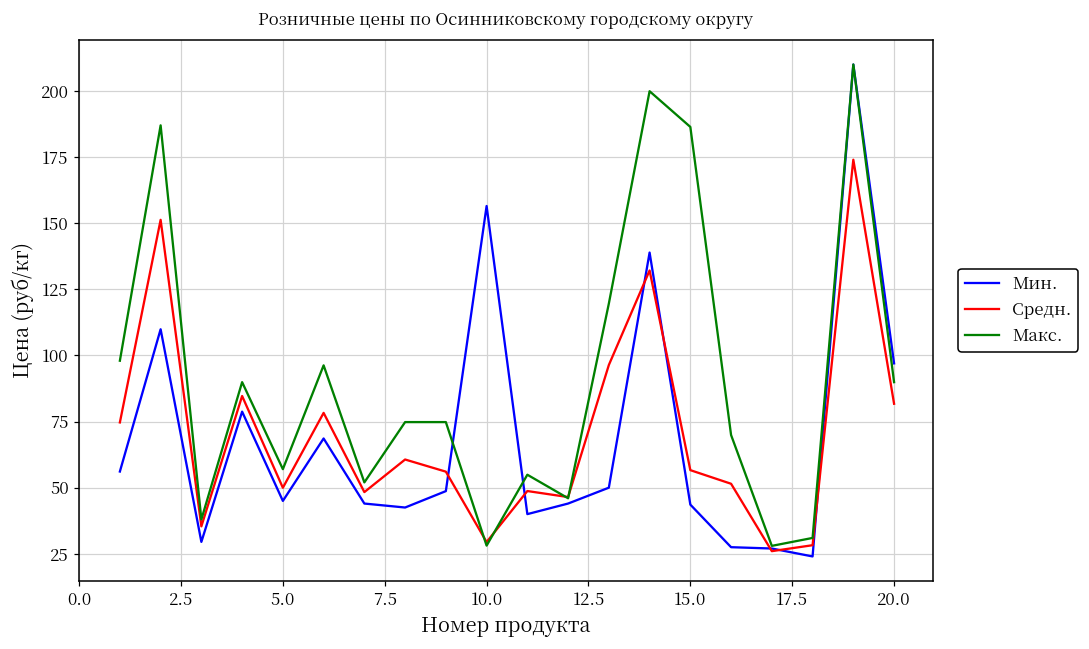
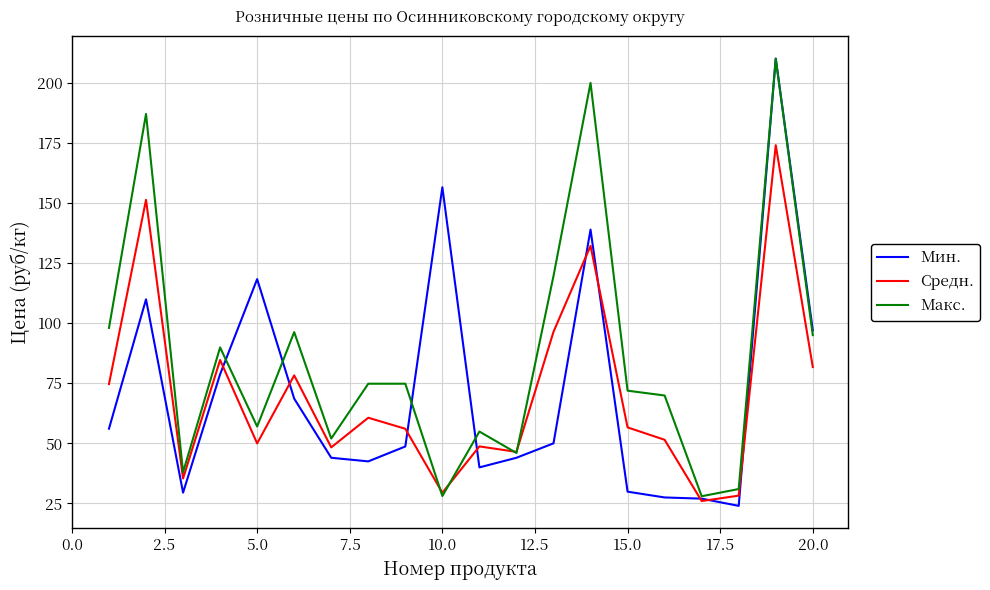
Мин., 5.0: 45 -> 118
Мин., 15.0: 44 -> 30
Макс., 15.0: 186 -> 72
Макс., 20.0: 90 -> 95
